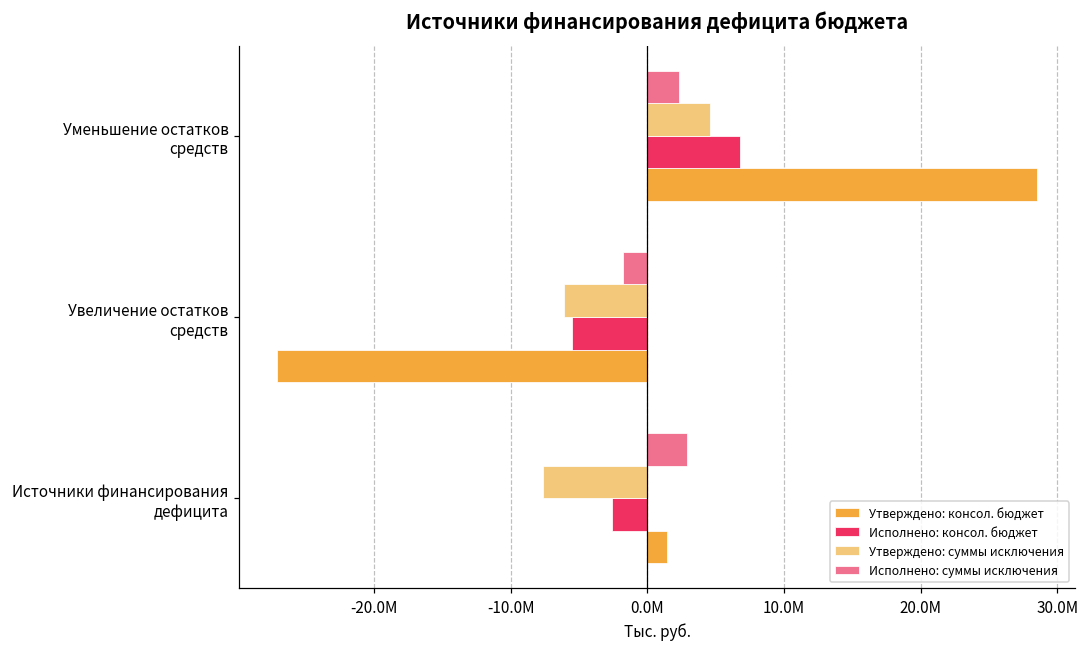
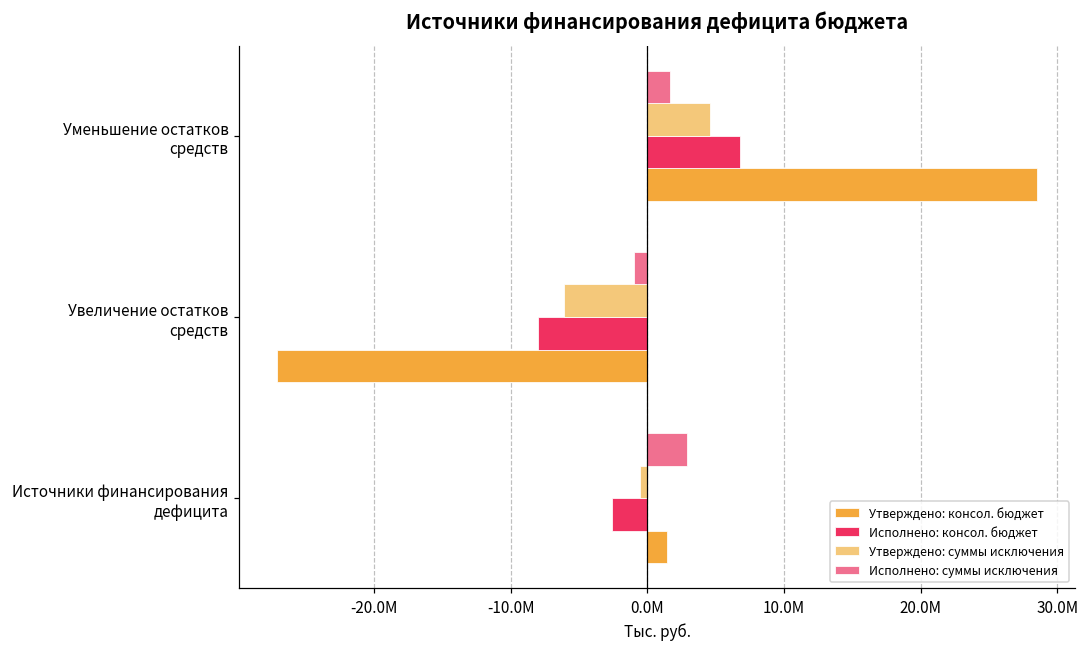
Исполнено: суммы исключения, Уменьшение остатков средств: 2300000 -> 1600000
Исполнено: суммы исключения, Увеличение остатков средств: -1800000 -> -1000000
Исполнено: консол. бюджет, Увеличение остатков средств: -5500000 -> -8000000
Утверждено: суммы исключения, Источники финансирования дефицита: -7700000 -> -600000
